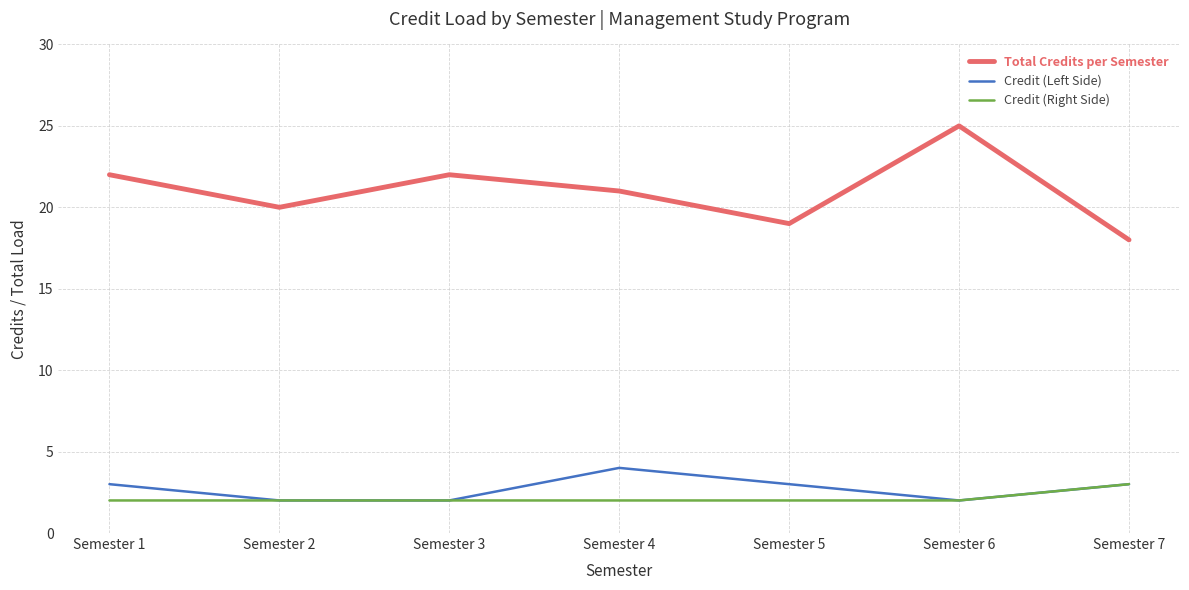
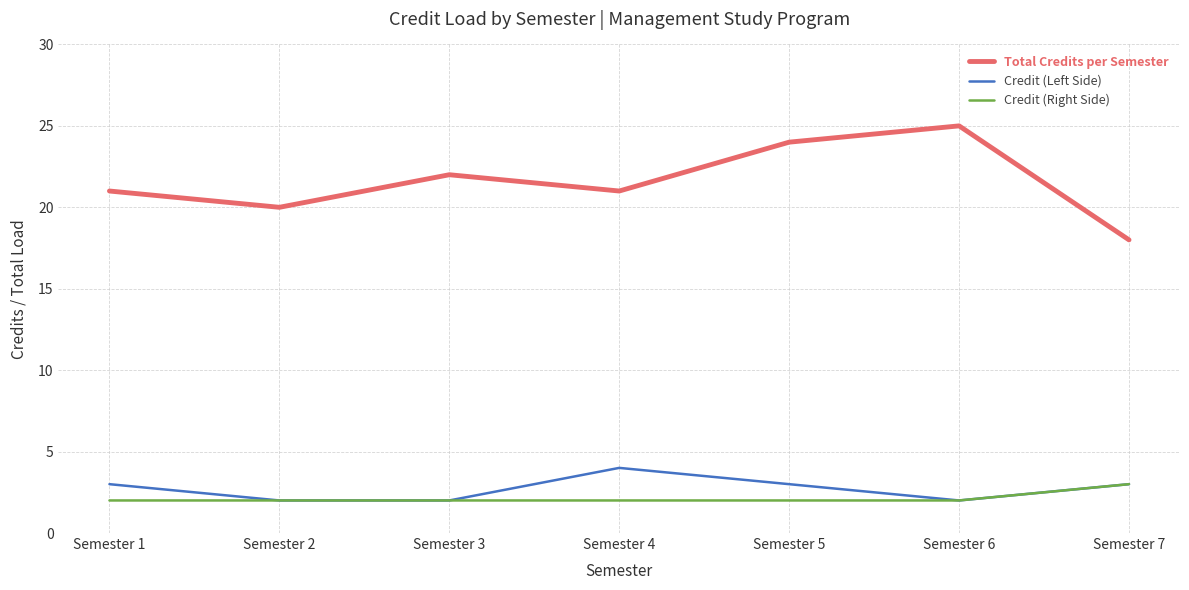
Total Credits per Semester, Semester 1: 22 -> 21
Total Credits per Semester, Semester 5: 19 -> 24
